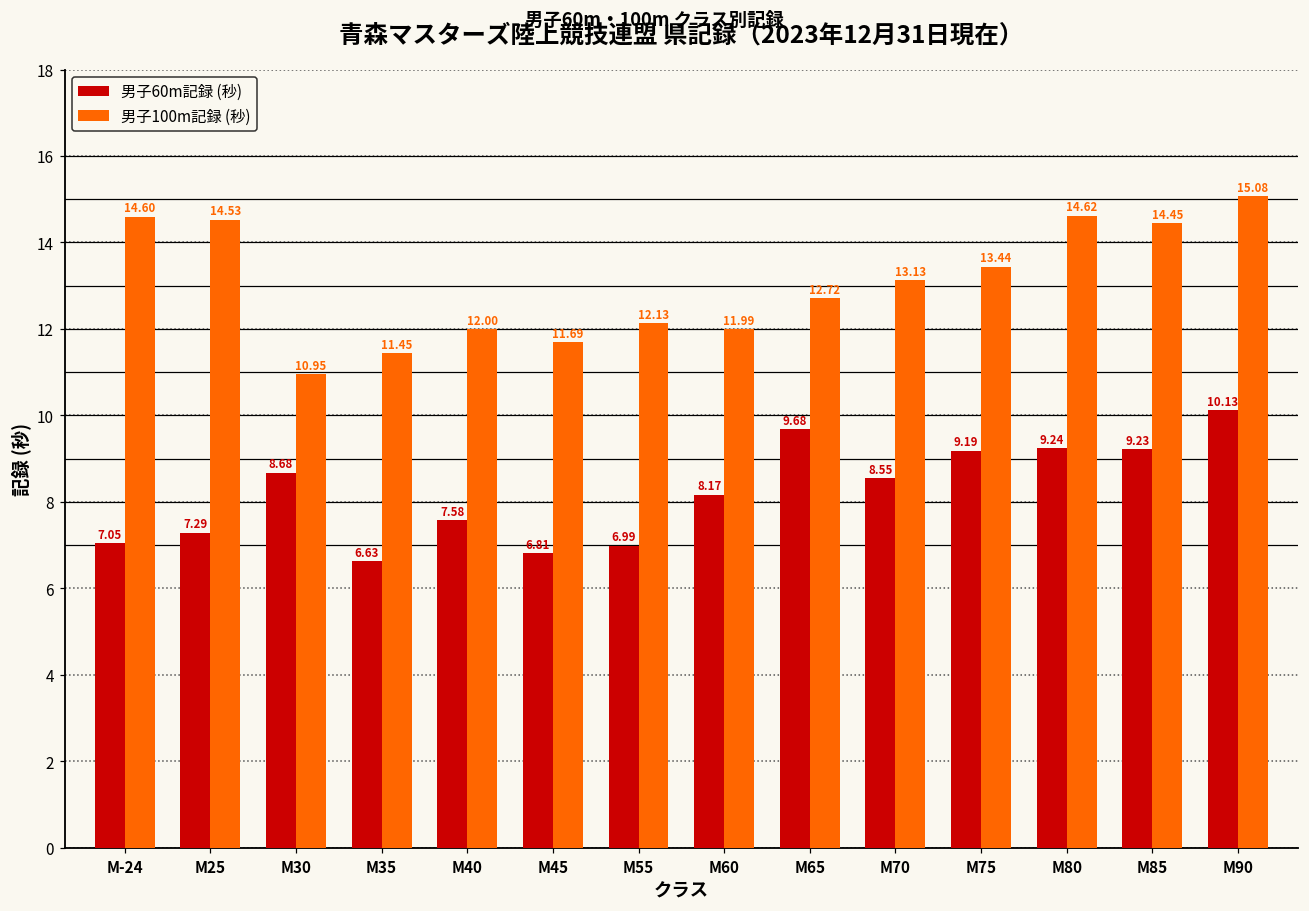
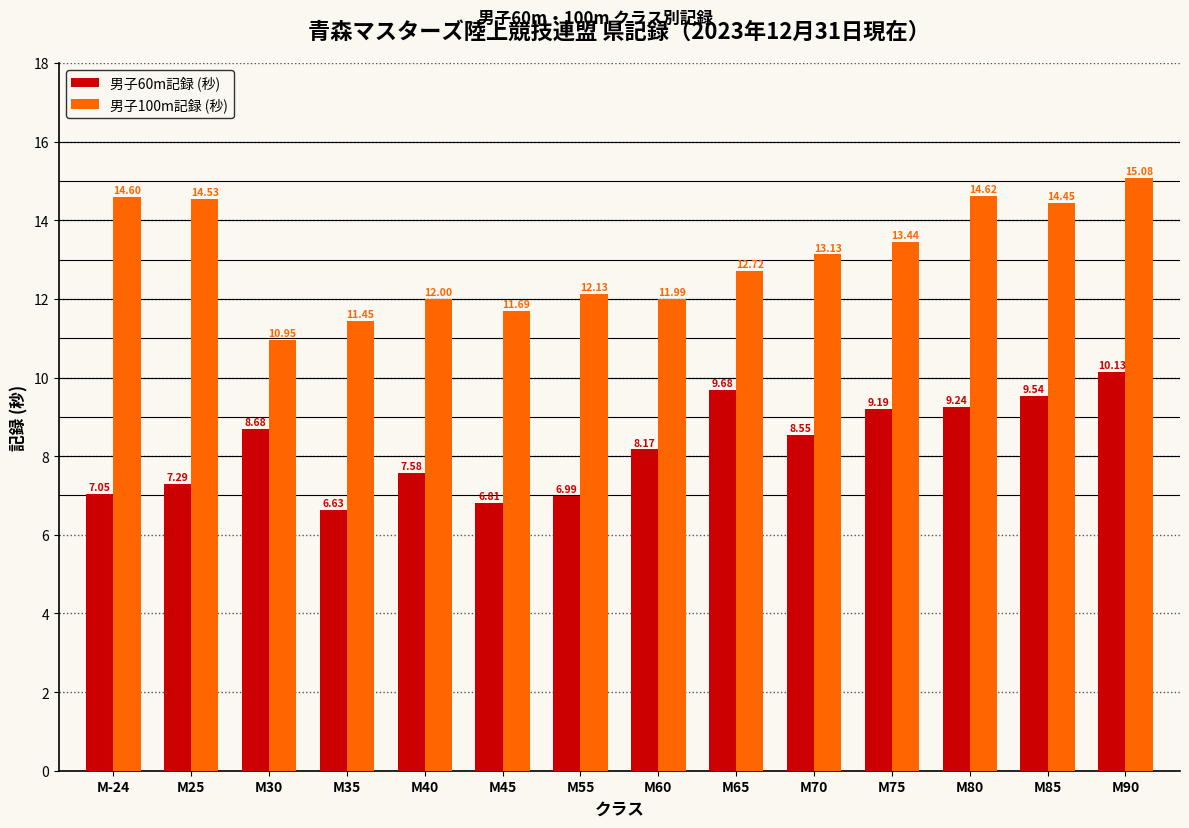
男子60m記録 (秒), M85: 9.23 -> 9.54
